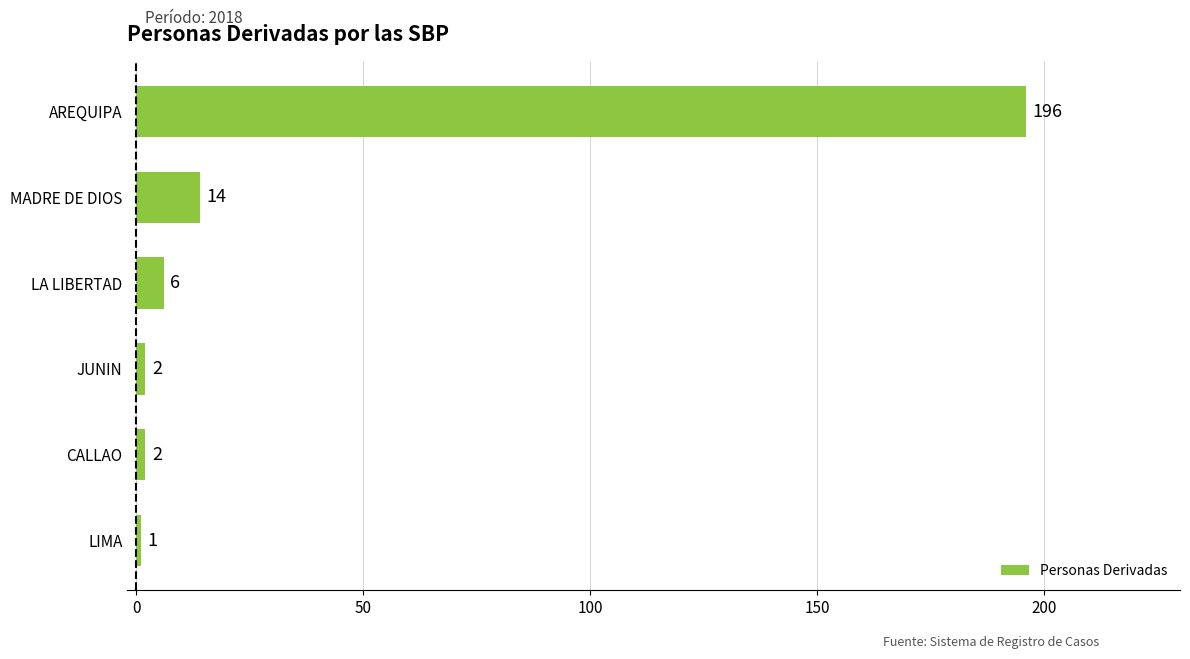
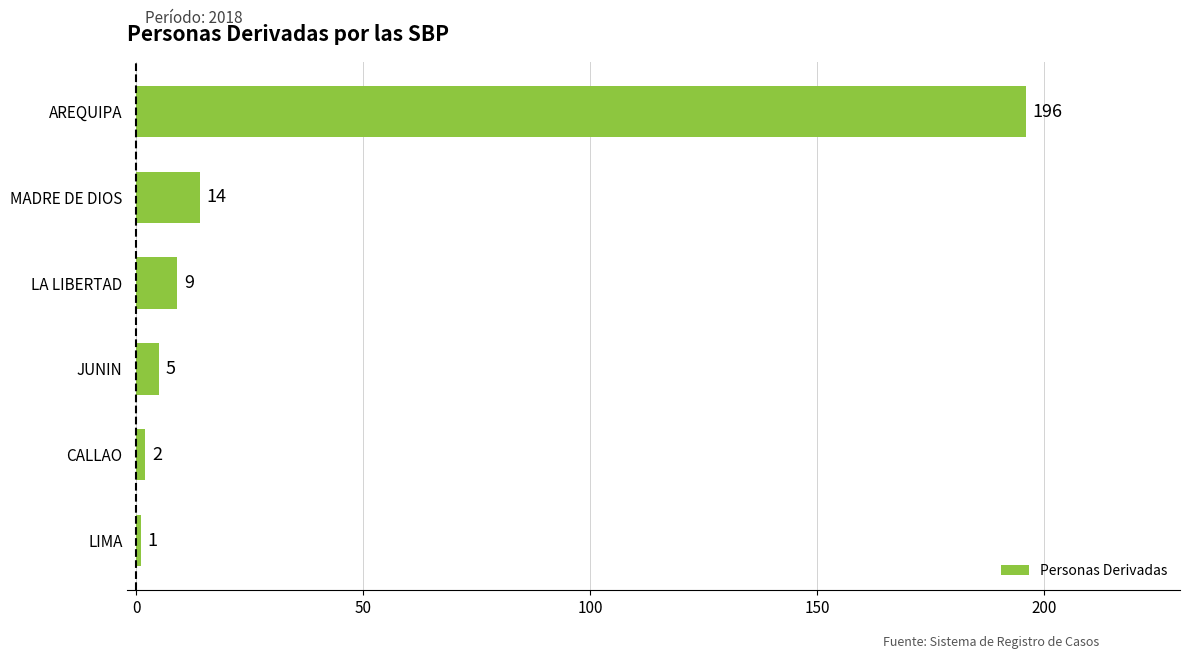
LA LIBERTAD: 6 -> 9
JUNIN: 2 -> 5
